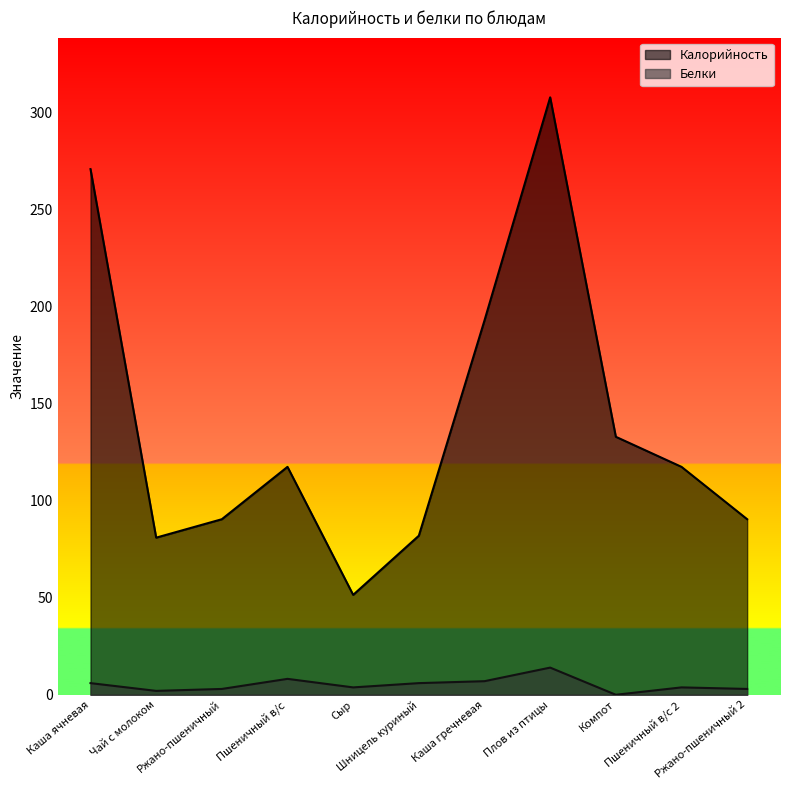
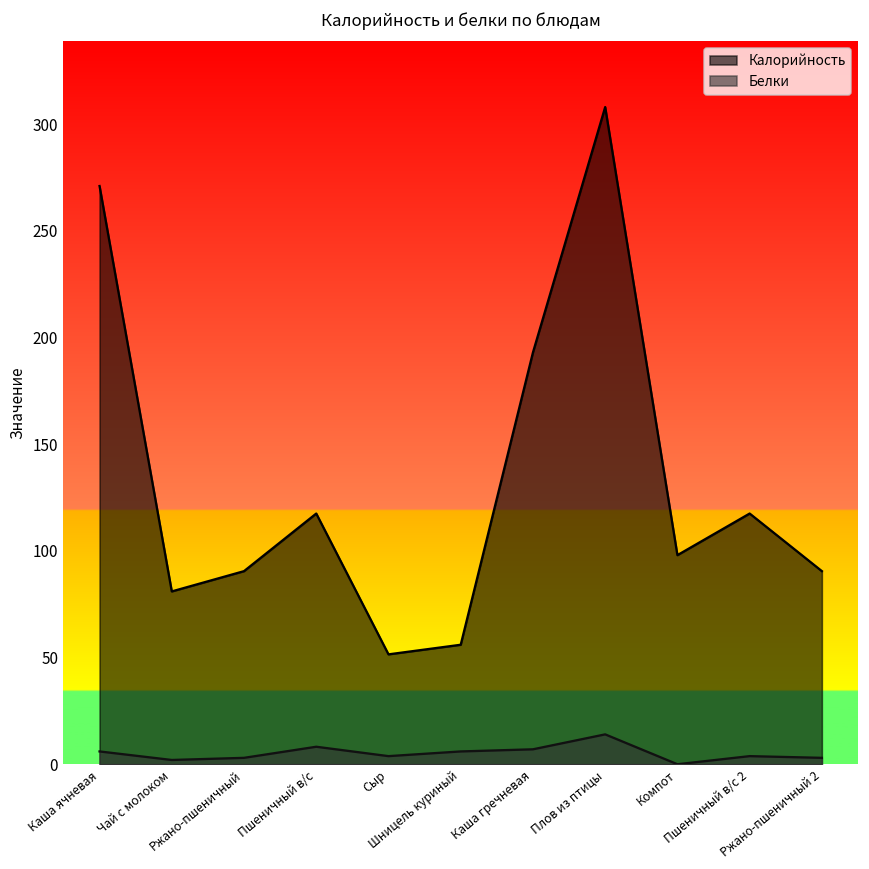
Калорийность, Шницель куриный: 82 -> 56
Калорийность, Компот: 133 -> 98
